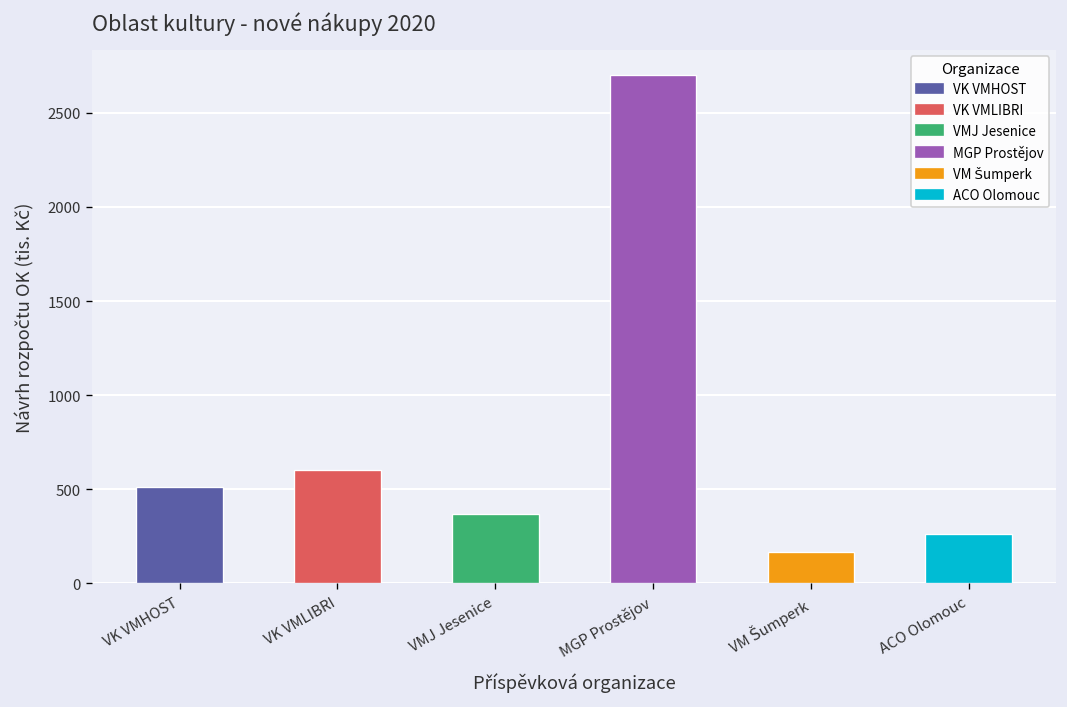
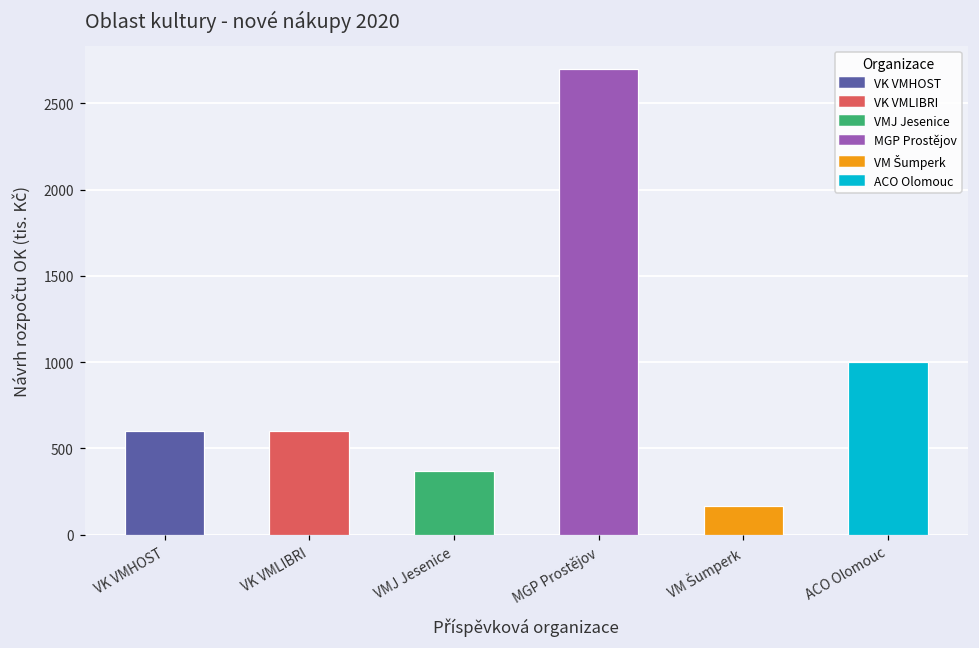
VK VMHOST: 510 -> 600
ACO Olomouc: 260 -> 1000
